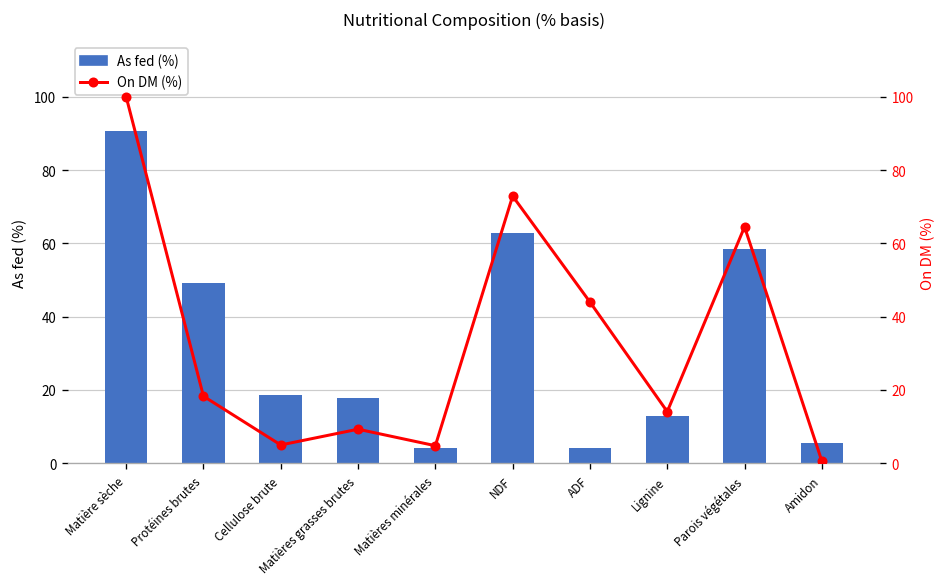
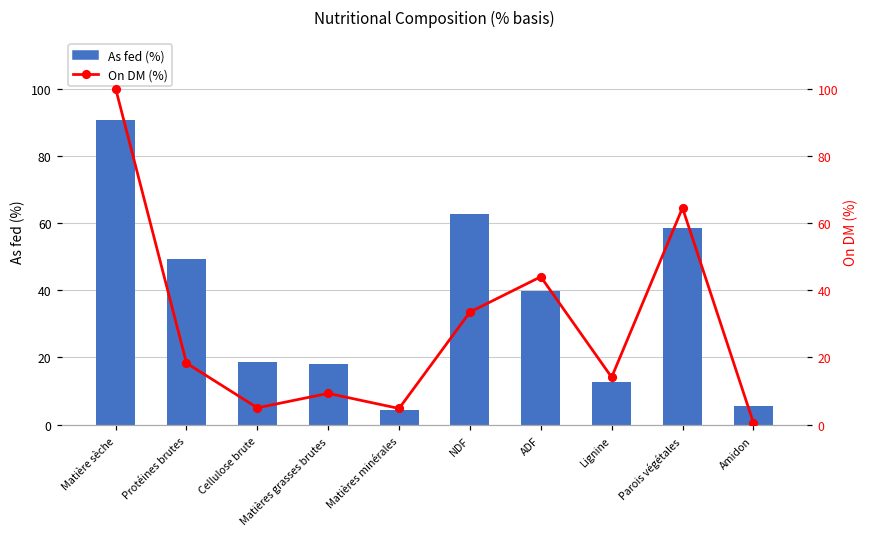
As fed (%), ADF: 4 -> 40
On DM (%), NDF: 73 -> 34
